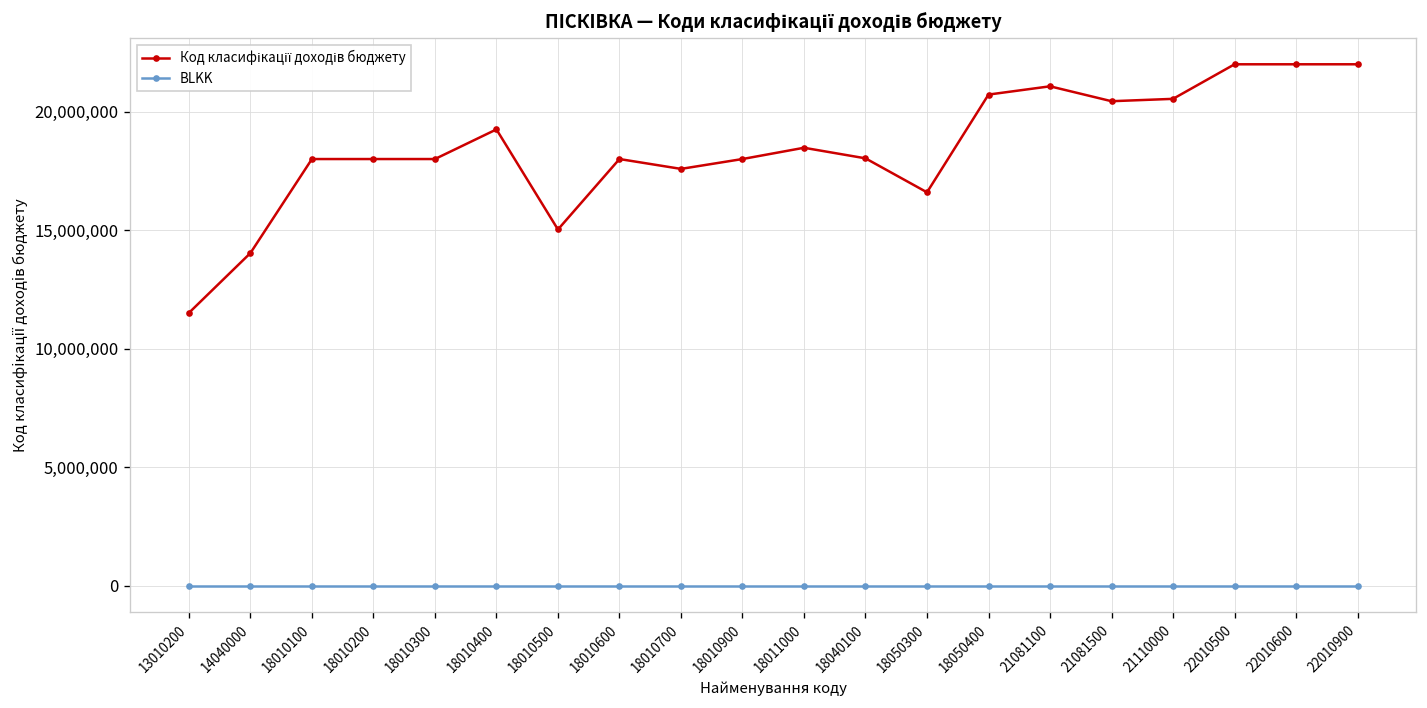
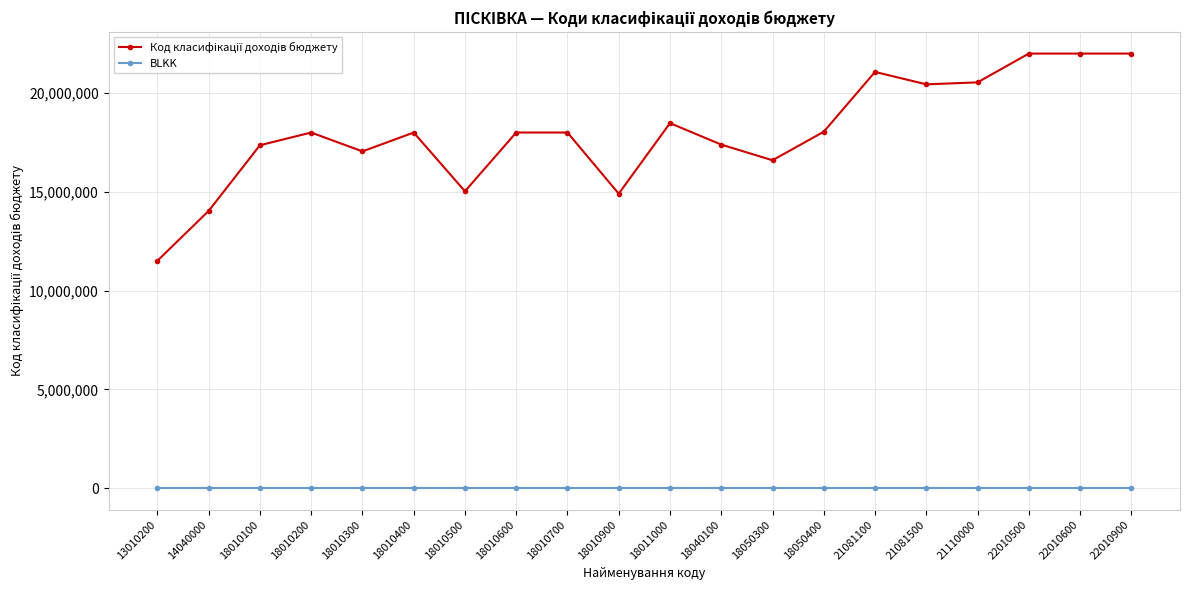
Код класифікації доходів бюджету, 18010100: 18,000,000 -> 17,400,000
Код класифікації доходів бюджету, 18010300: 18,000,000 -> 17,100,000
Код класифікації доходів бюджету, 18010400: 19,300,000 -> 18,000,000
Код класифікації доходів бюджету, 18010700: 17,600,000 -> 18,000,000
Код класифікації доходів бюджету, 18010900: 18,000,000 -> 14,900,000
Код класифікації доходів бюджету, 18040100: 18,000,000 -> 17,400,000
Код класифікації доходів бюджету, 18050400: 20,700,000 -> 18,100,000
